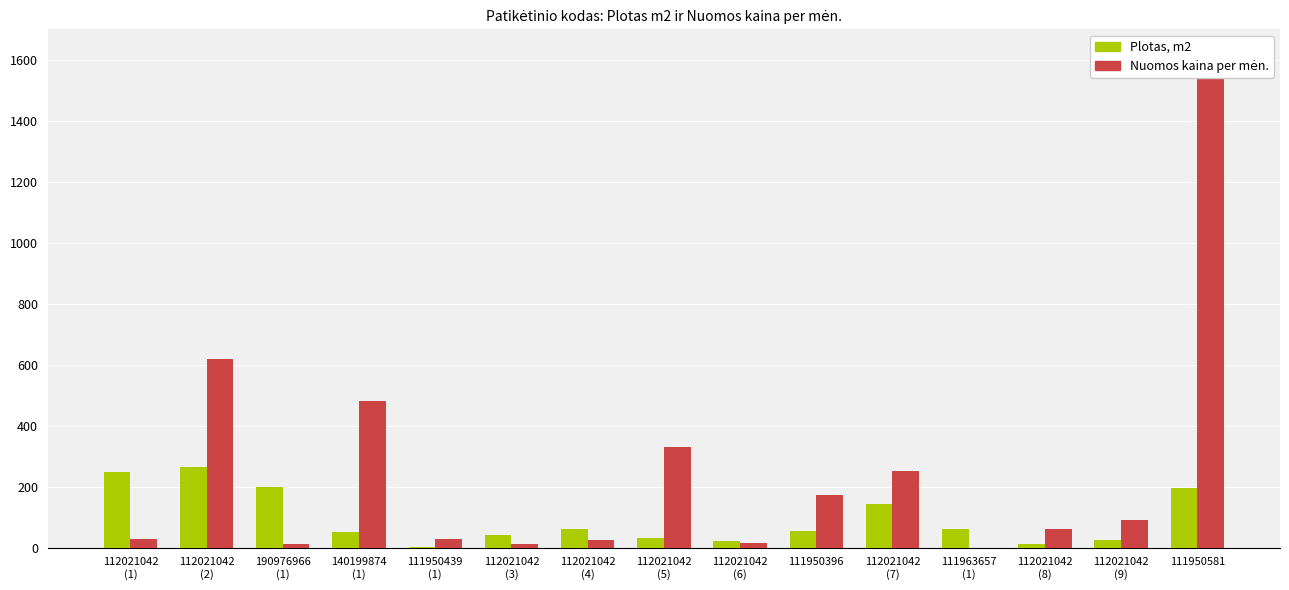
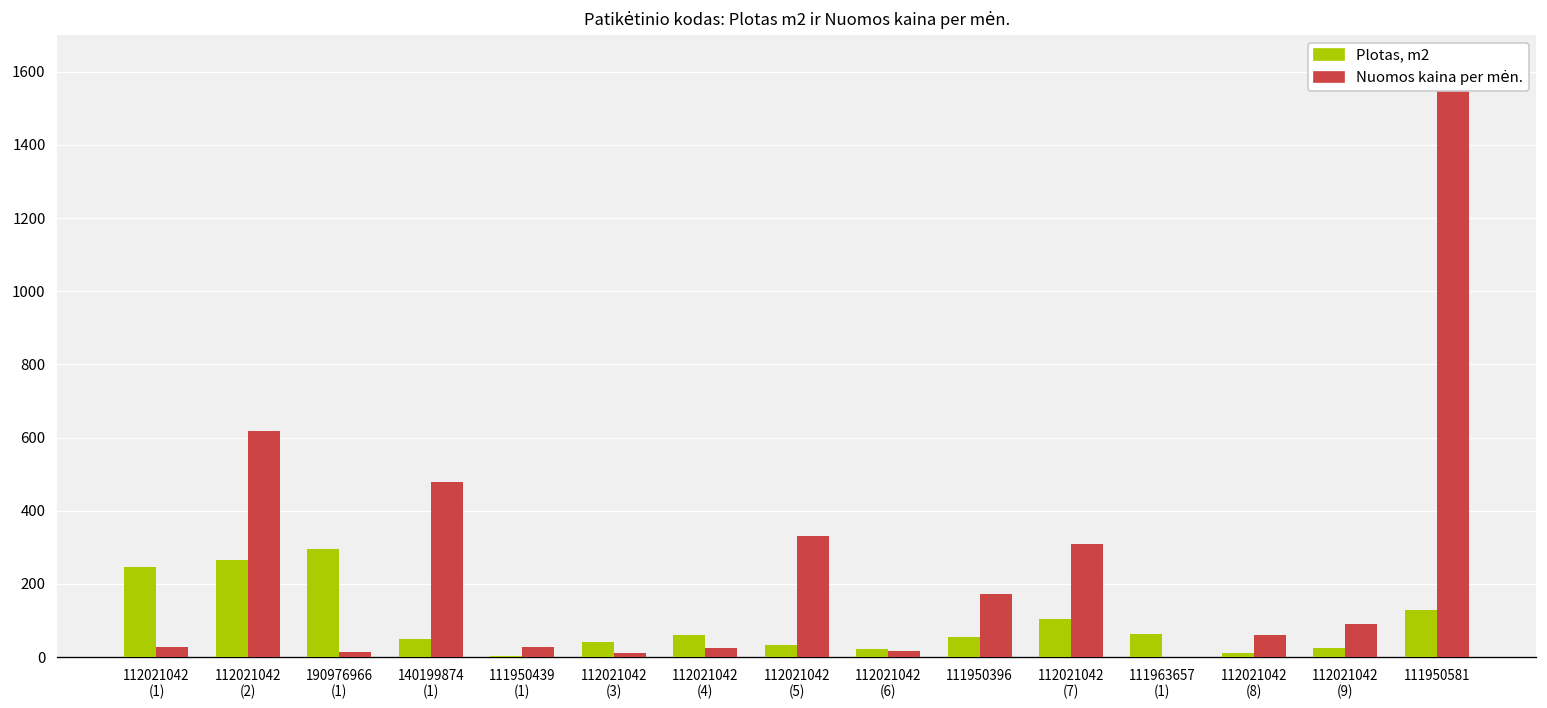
Plotas, m2, 190976966 (1): 200 -> 290
Plotas, m2, 112021042 (7): 140 -> 100
Nuomos kaina per mėn., 112021042 (7): 250 -> 310
Plotas, m2, 111950581: 190 -> 130
